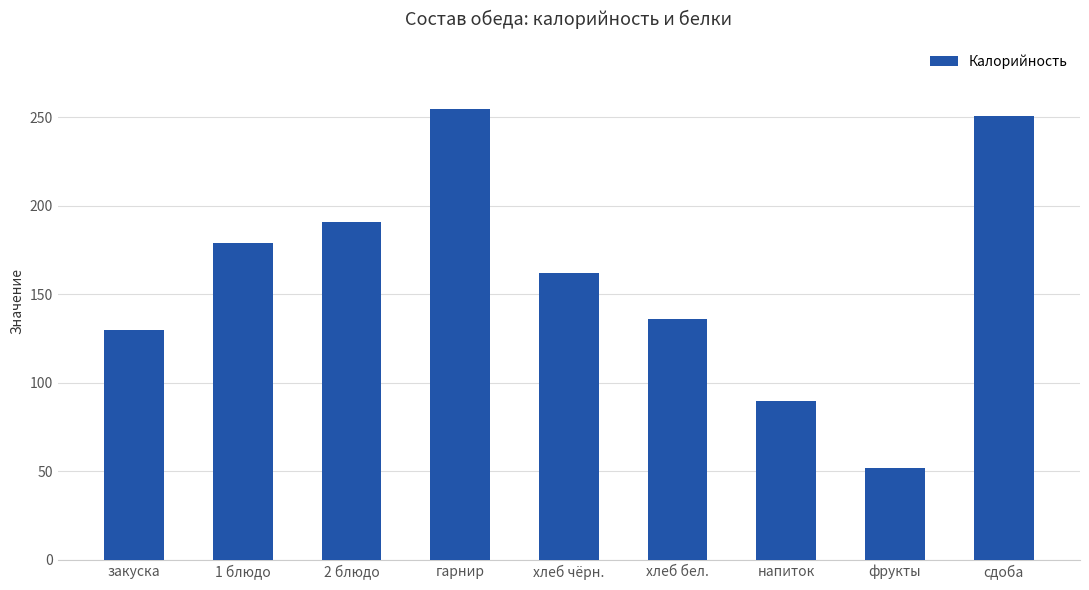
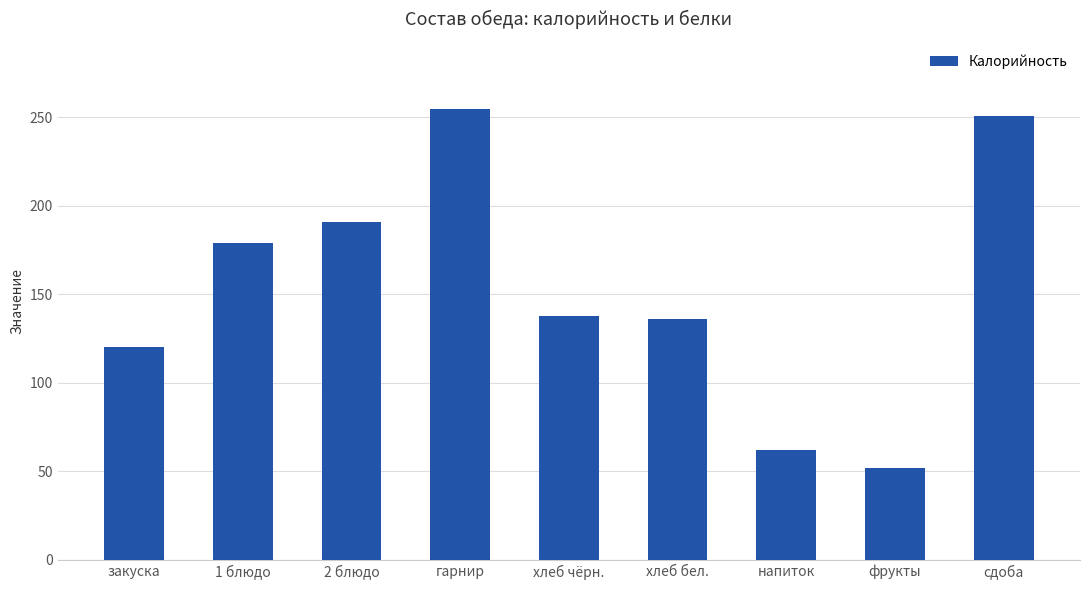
закуска: 130 -> 120
хлеб чёрн.: 162 -> 138
напиток: 90 -> 62
